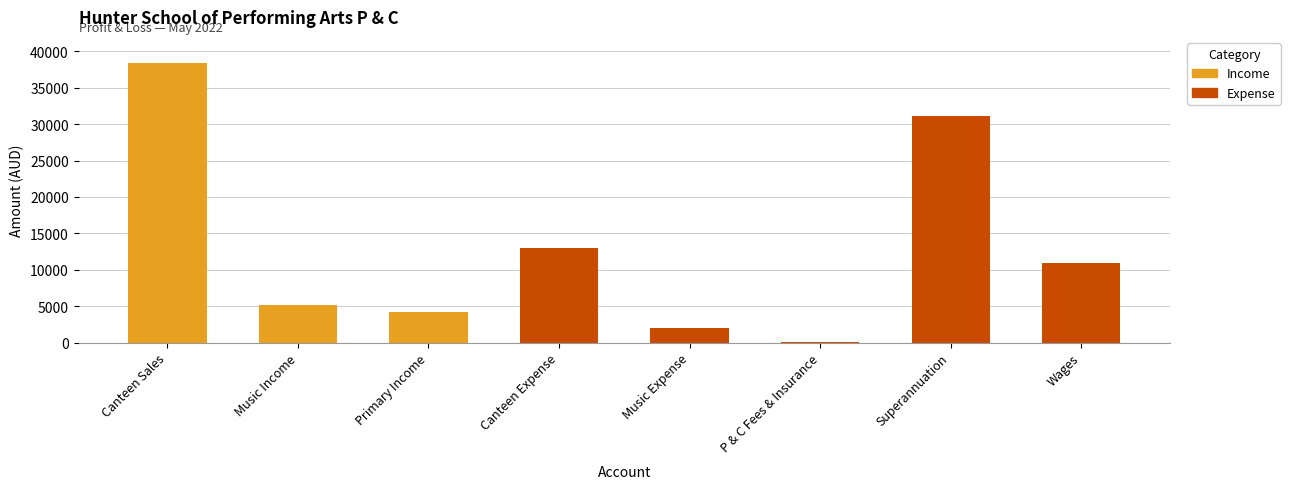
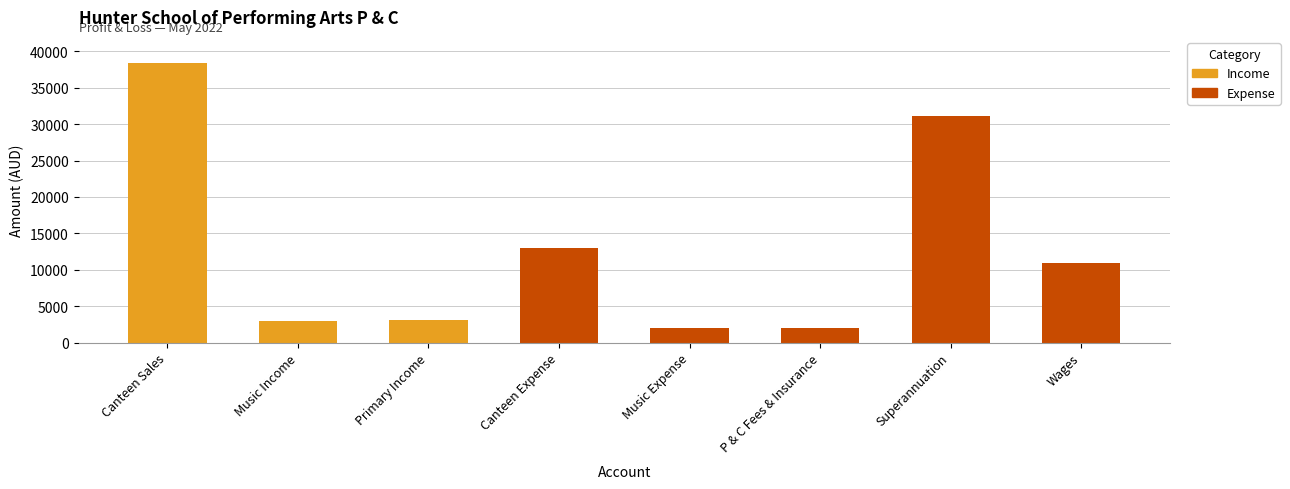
Music Income: 5000 -> 3000
Primary Income: 4000 -> 3000
P & C Fees & Insurance: 0 -> 2000
